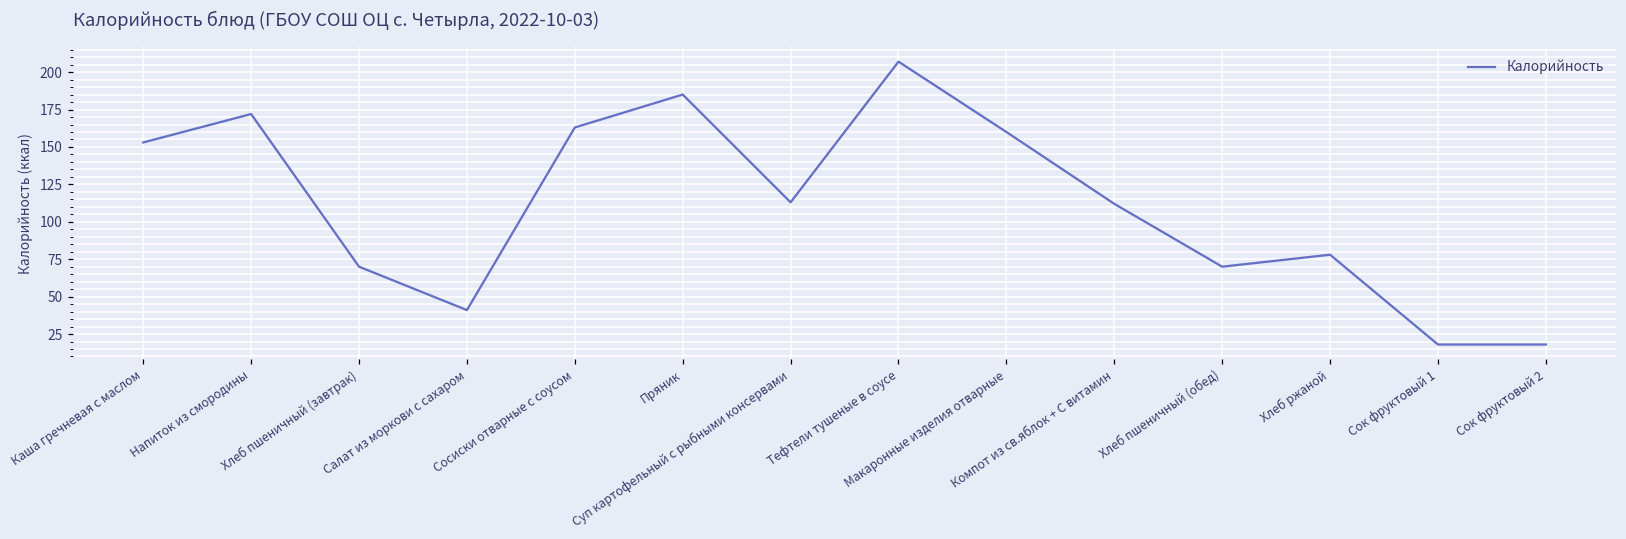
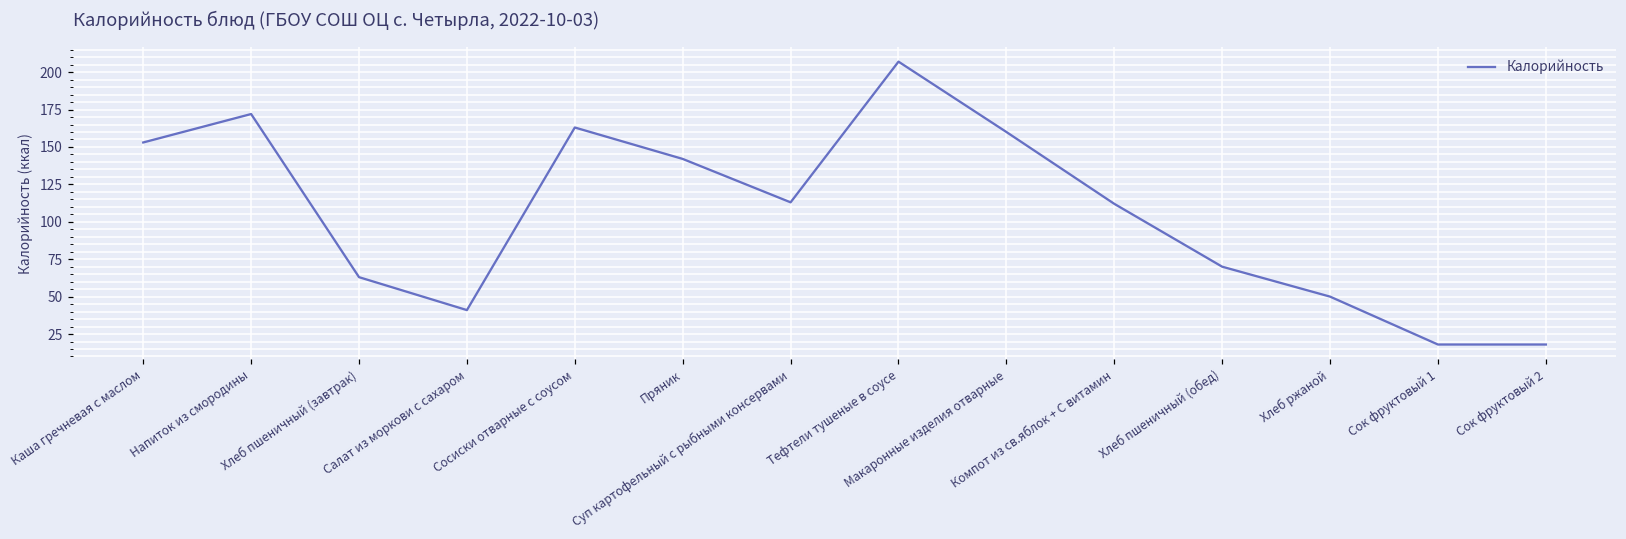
Хлеб пшеничный (завтрак): 70 -> 63
Пряник: 185 -> 142
Хлеб ржаной: 78 -> 50
